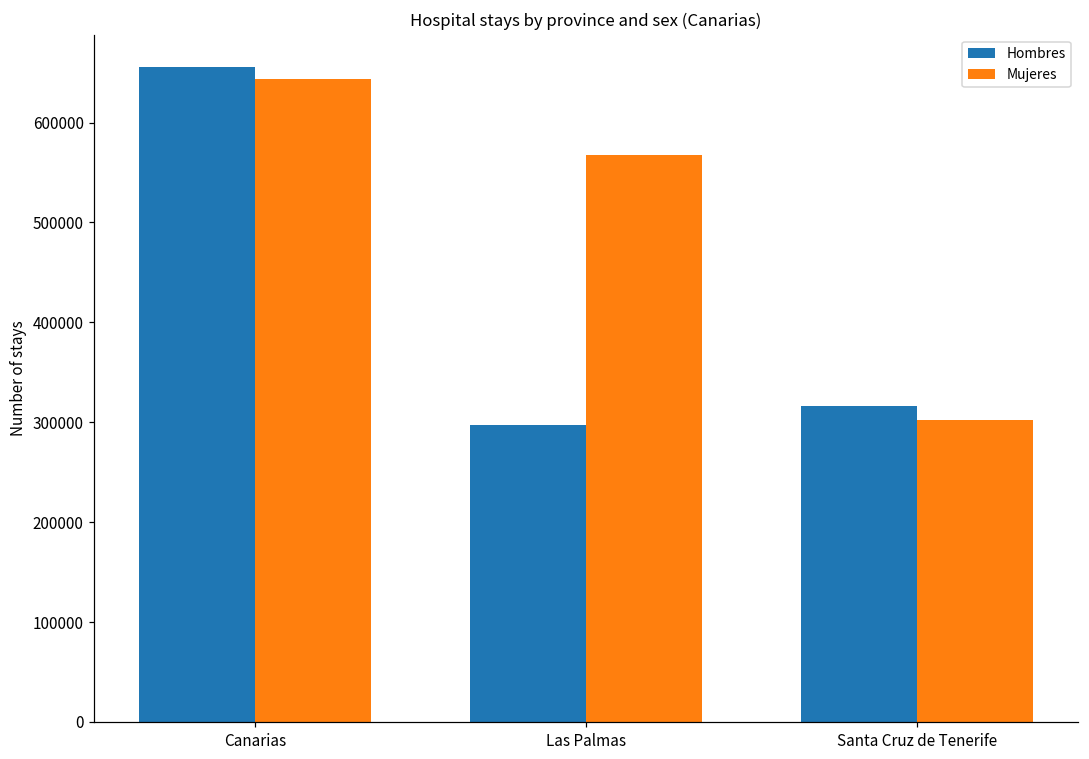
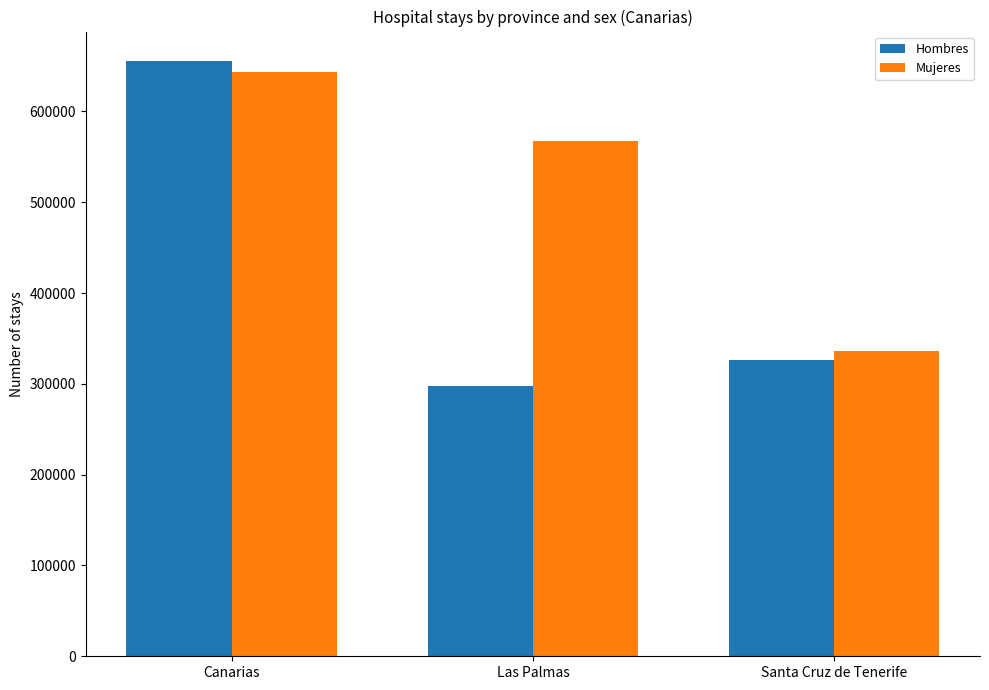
Hombres, Santa Cruz de Tenerife: 320000 -> 330000
Mujeres, Santa Cruz de Tenerife: 300000 -> 340000
